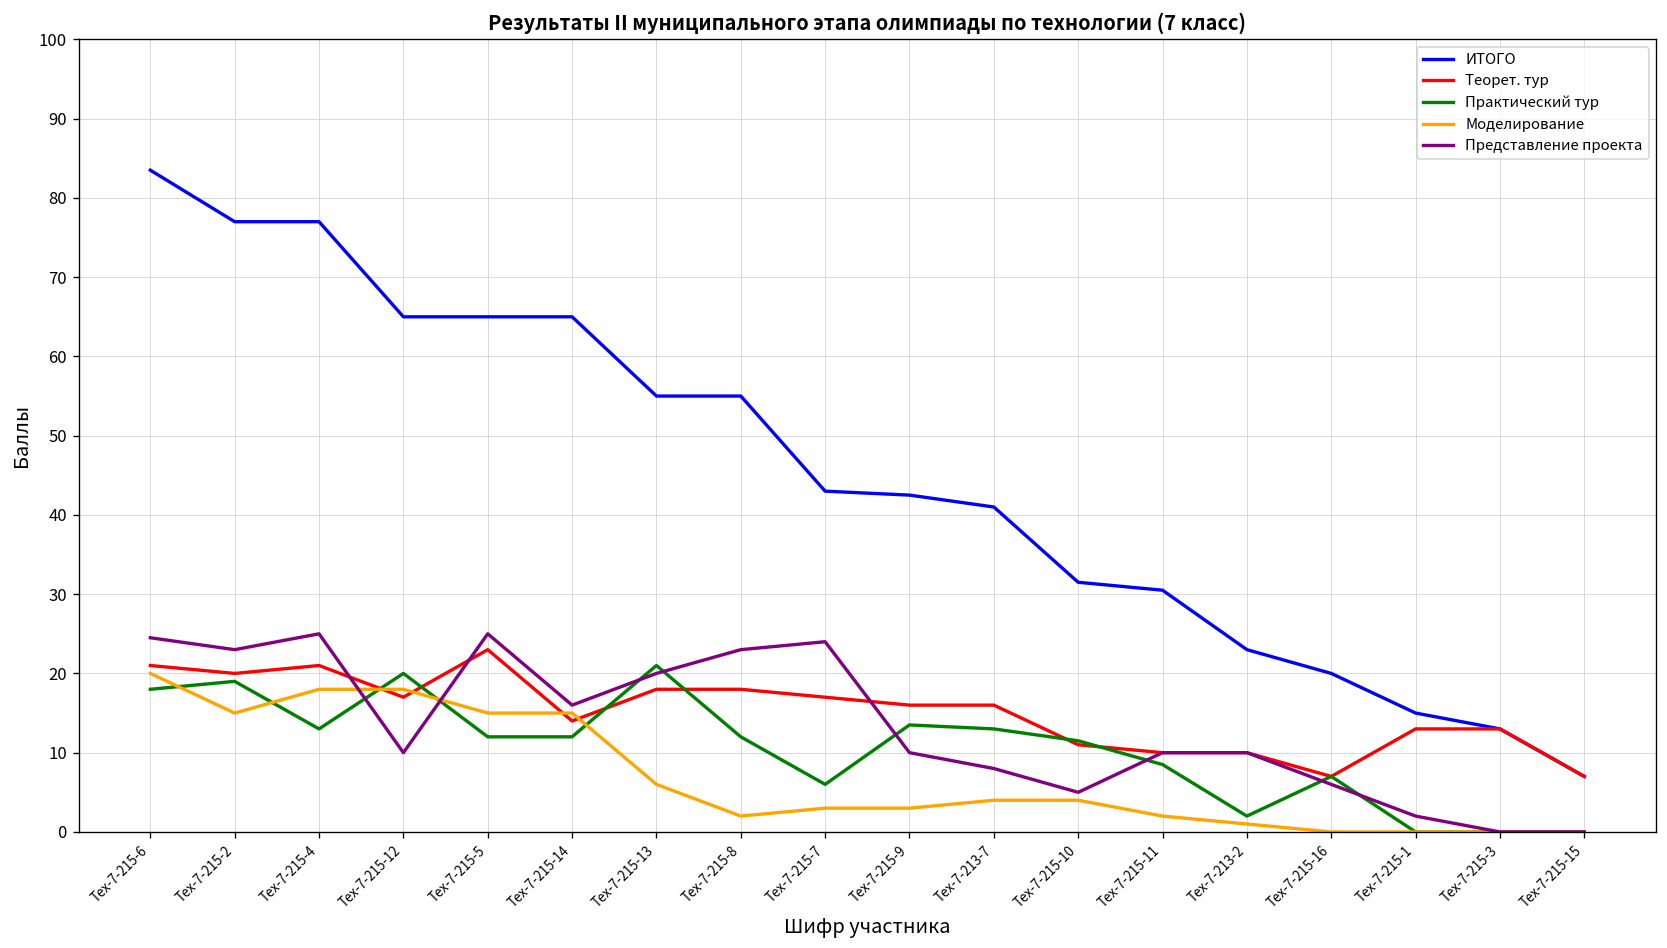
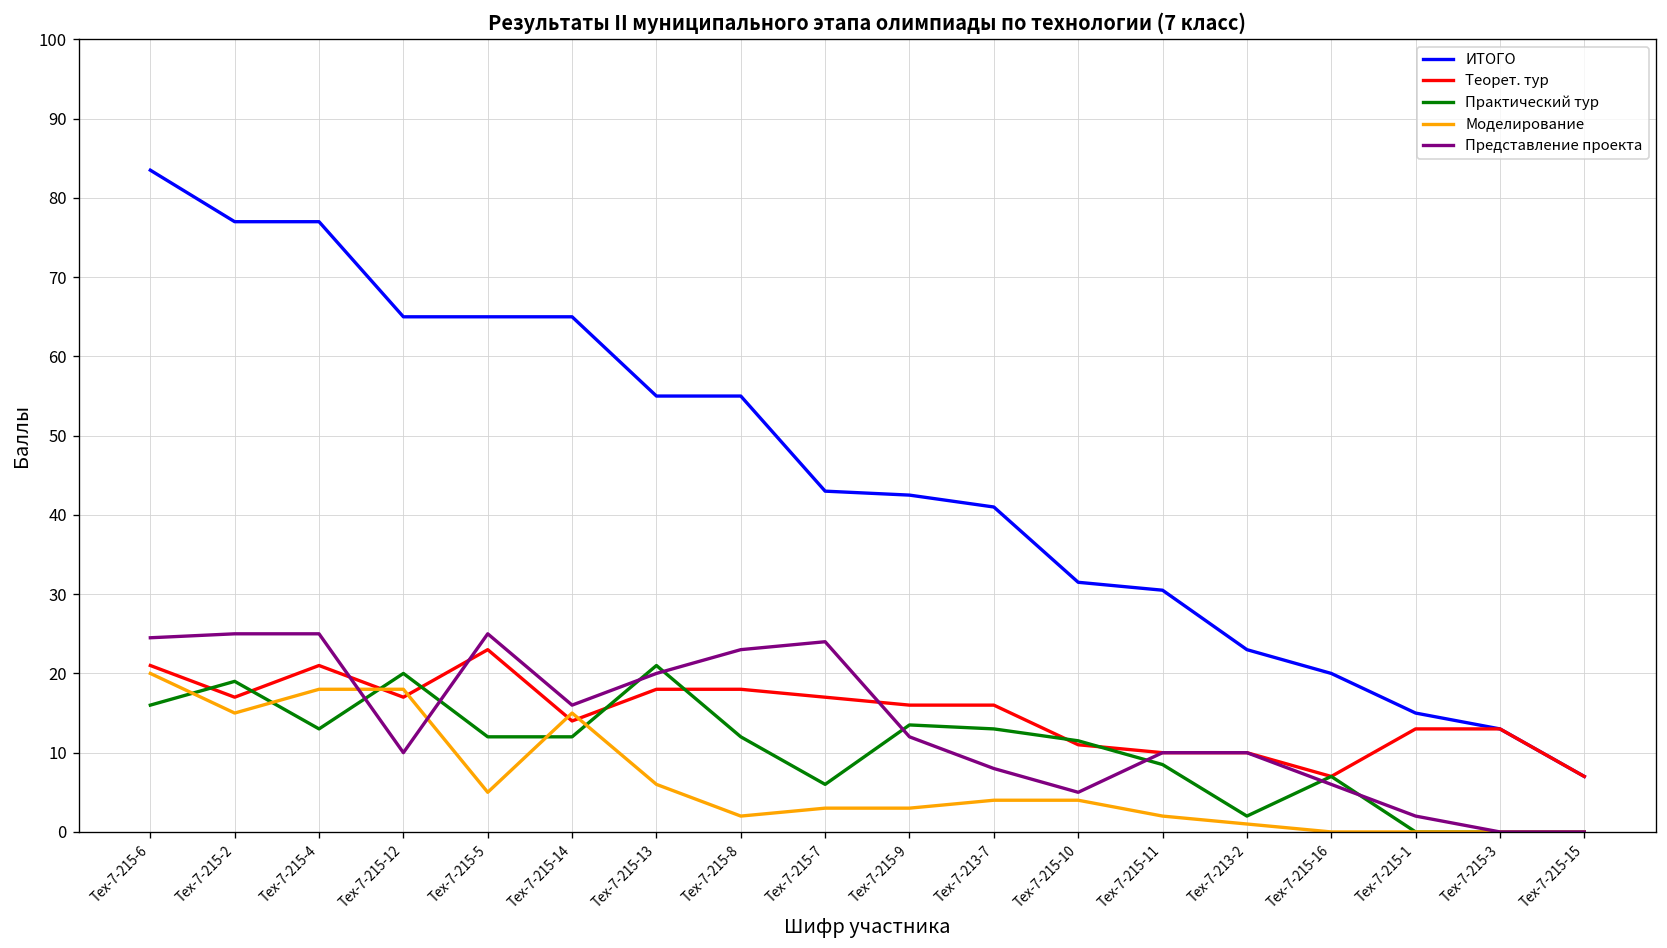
Практический тур, Тех-7-215-6: 18 -> 16
Теорет. тур, Тех-7-215-2: 20 -> 17
Представление проекта, Тех-7-215-2: 23 -> 25
Моделирование, Тех-7-215-5: 15 -> 5
Представление проекта, Тех-7-215-9: 10 -> 12
